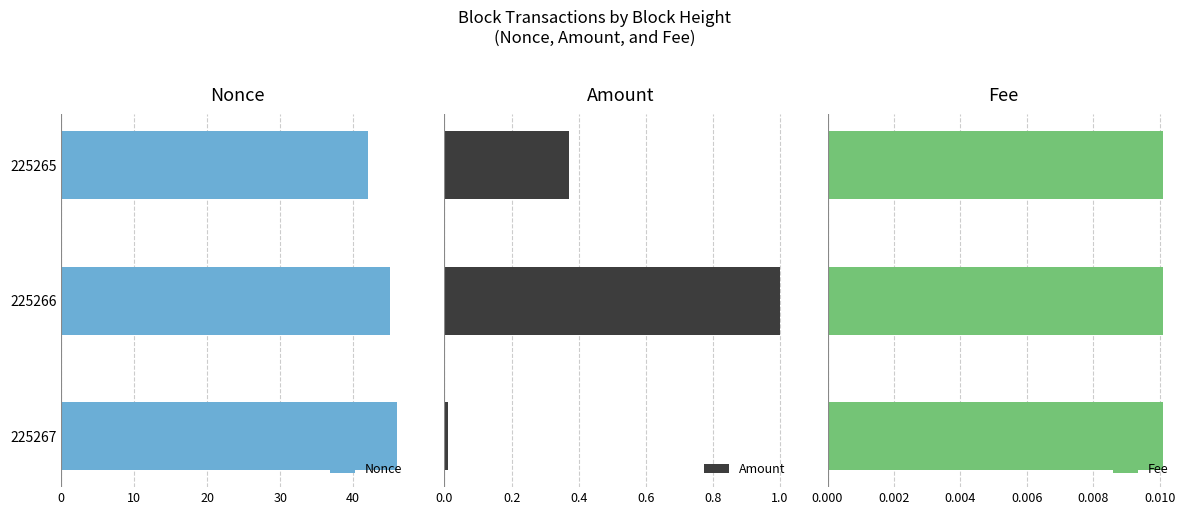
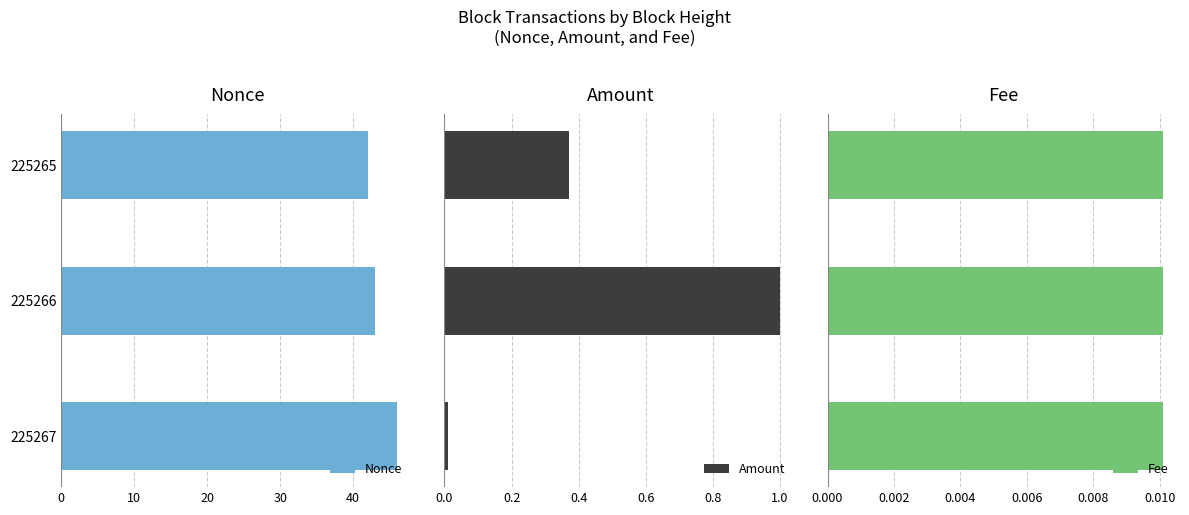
Nonce, 225266: 45 -> 43
